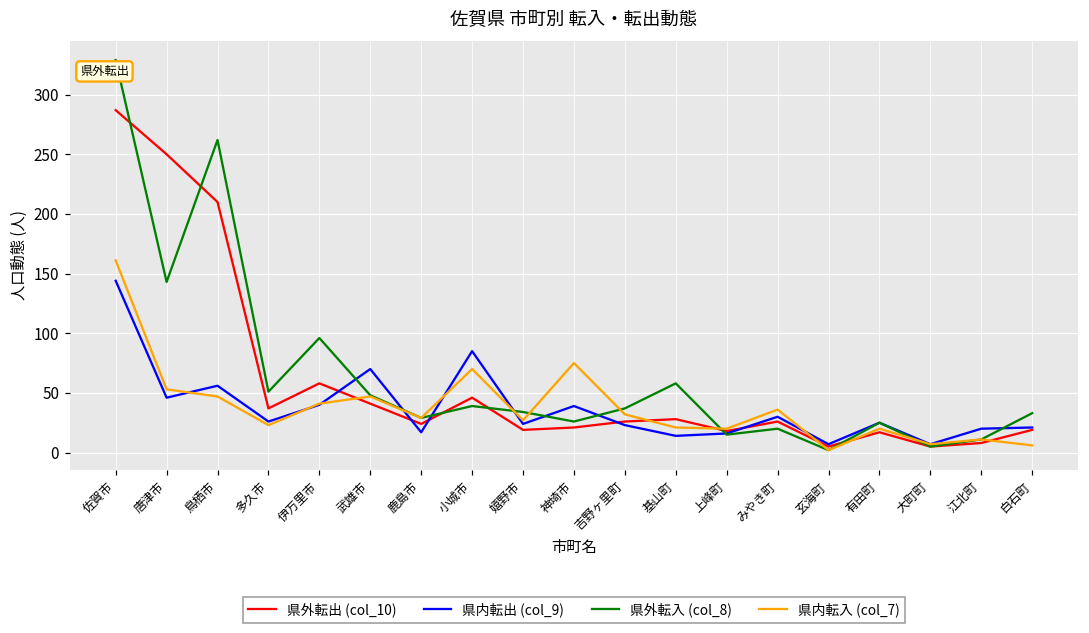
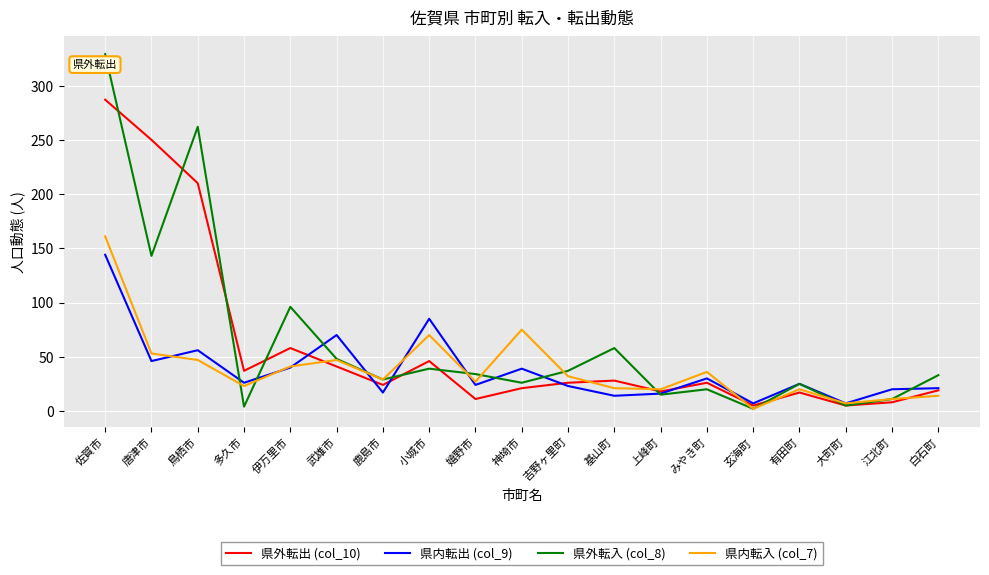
県外転入 (col_8), 多久市: 51 -> 4
県外転出 (col_10), 嬉野市: 19 -> 11
県内転入 (col_7), 白石町: 6 -> 14
